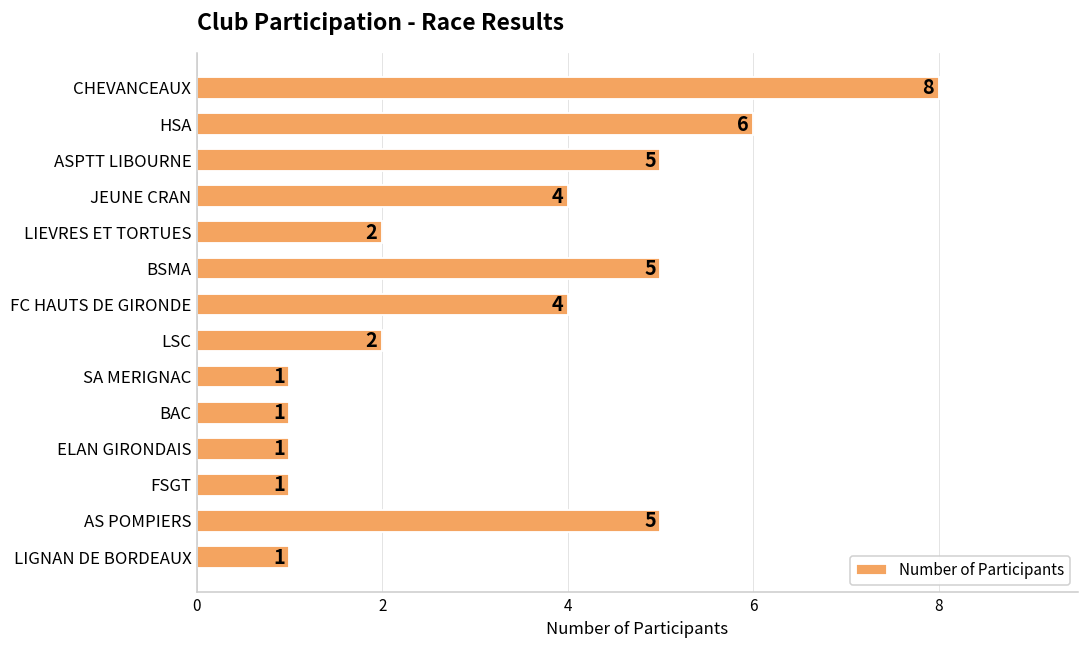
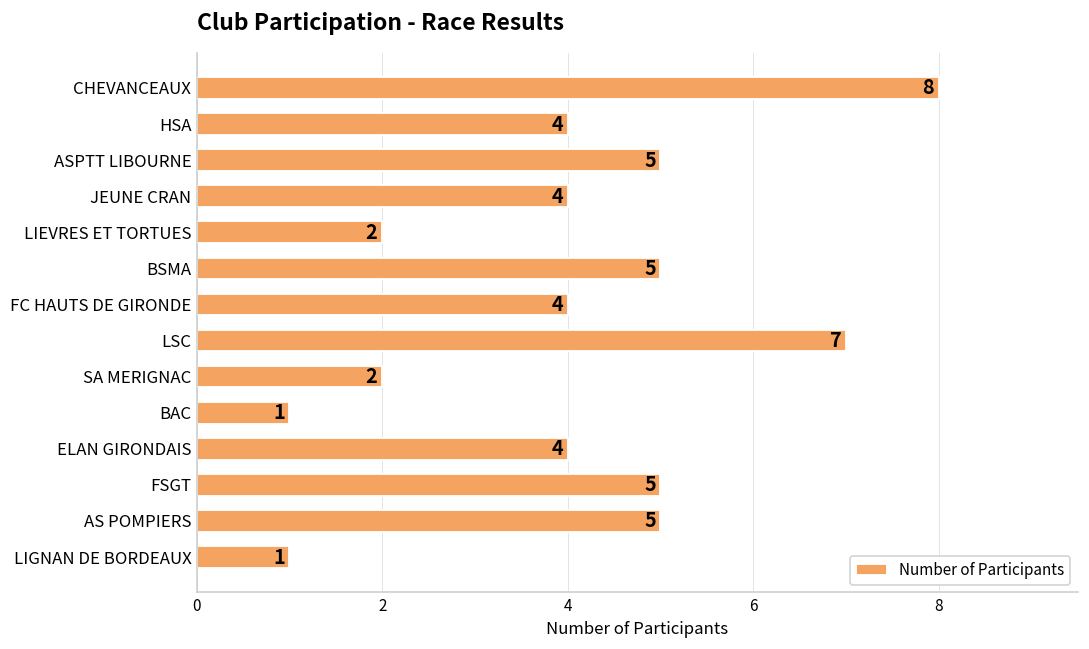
HSA: 6 -> 4
LSC: 2 -> 7
SA MERIGNAC: 1 -> 2
ELAN GIRONDAIS: 1 -> 4
FSGT: 1 -> 5
